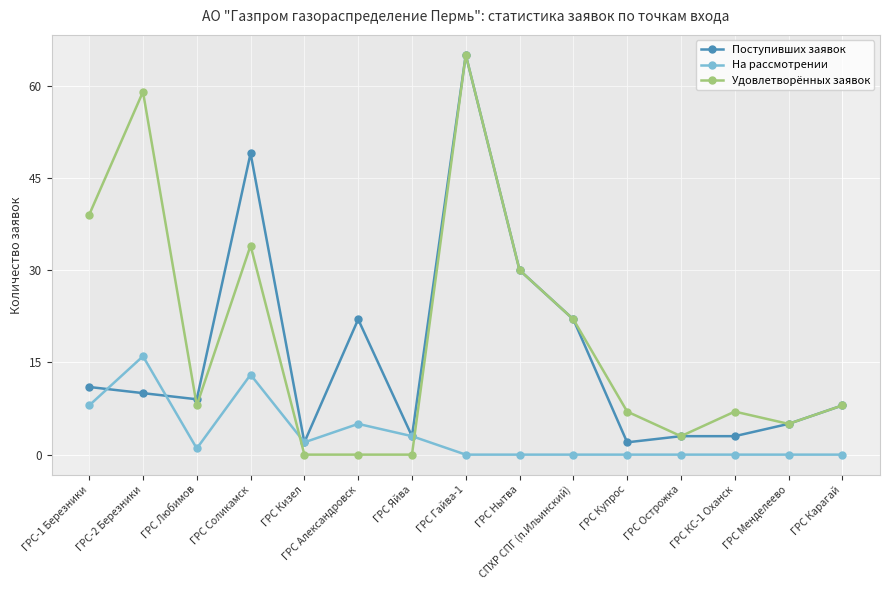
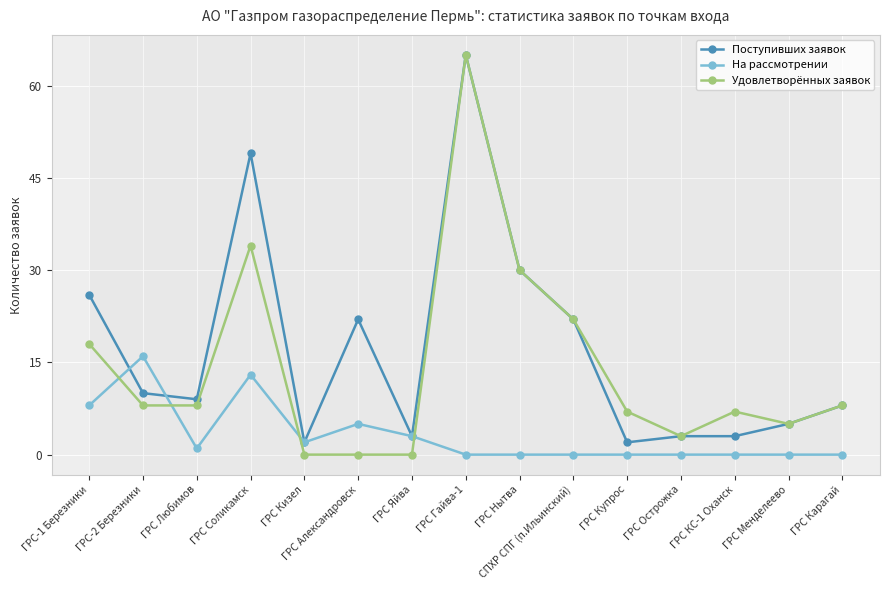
Поступивших заявок, ГРС-1 Березники: 11 -> 26
Удовлетворённых заявок, ГРС-1 Березники: 39 -> 18
Удовлетворённых заявок, ГРС-2 Березники: 59 -> 8
